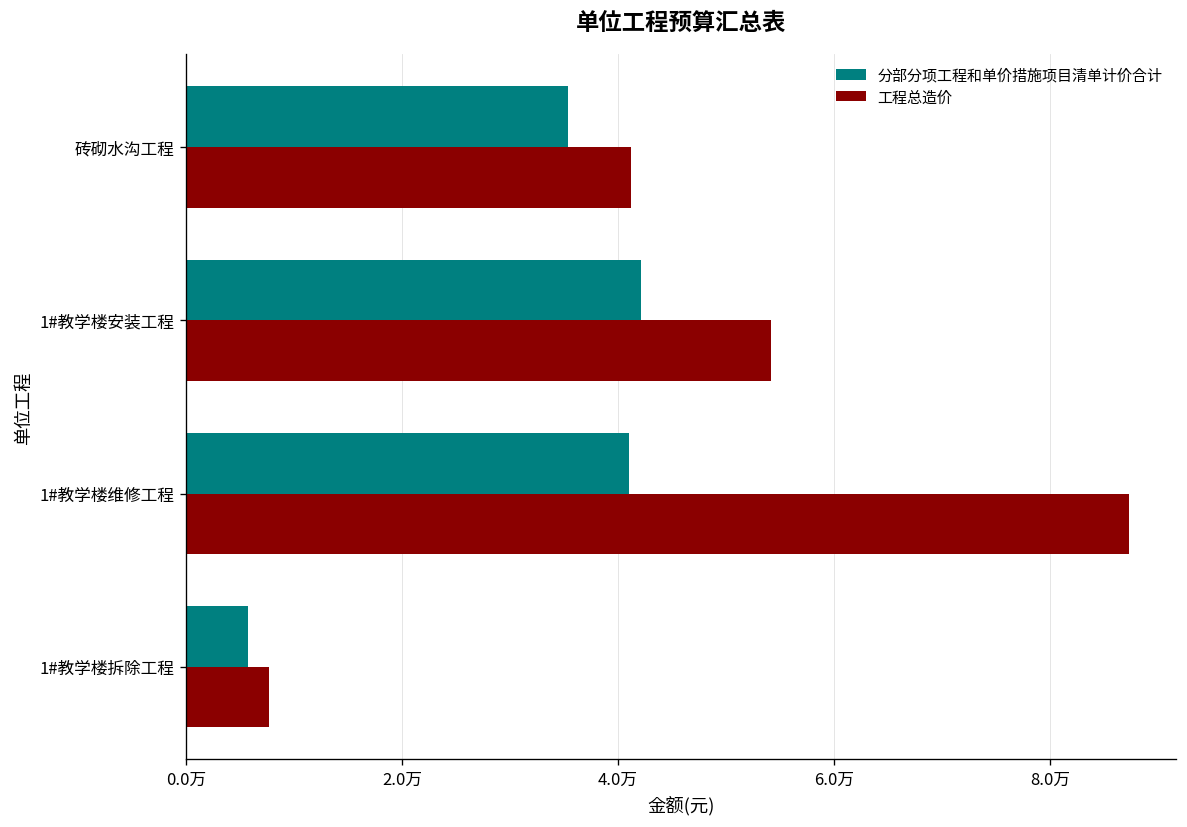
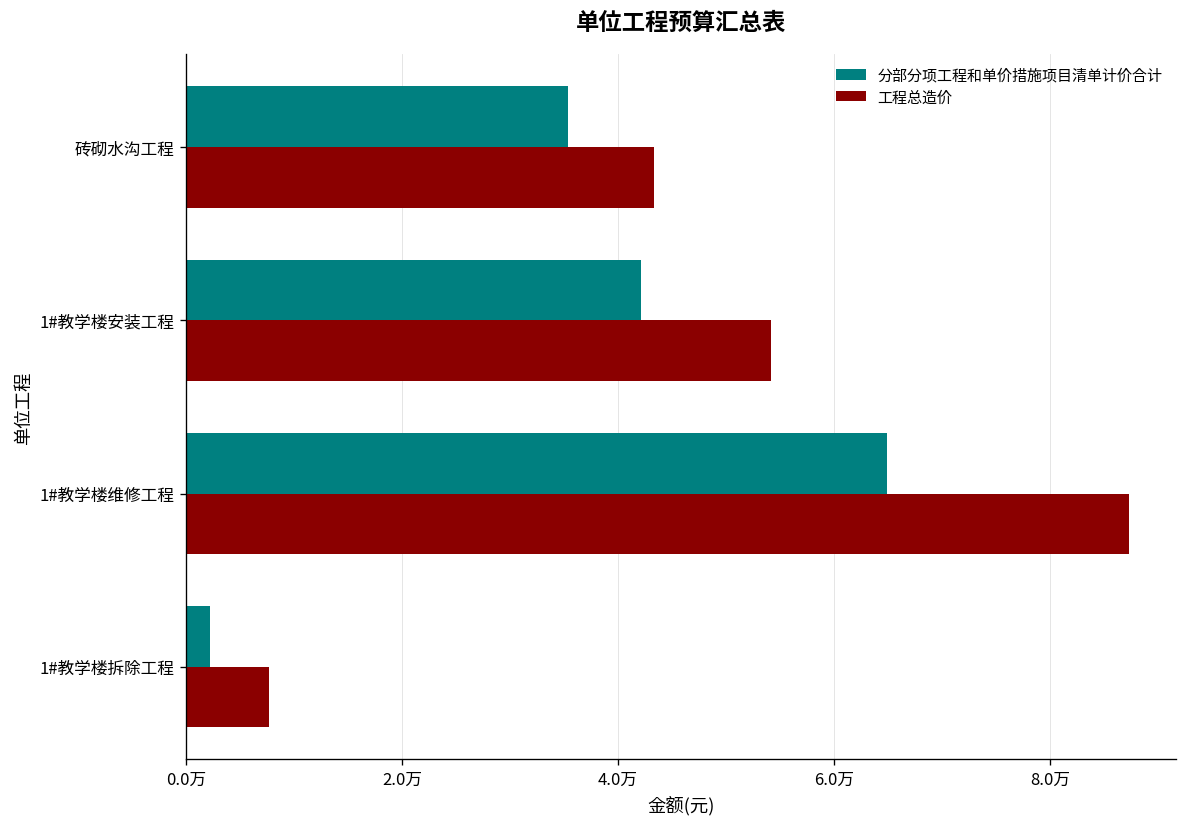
工程总造价, 砖砌水沟工程: 4.1万 -> 4.3万
分部分项工程和单价措施项目清单计价合计, 1#教学楼维修工程: 4.1万 -> 6.5万
分部分项工程和单价措施项目清单计价合计, 1#教学楼拆除工程: 0.6万 -> 0.2万
